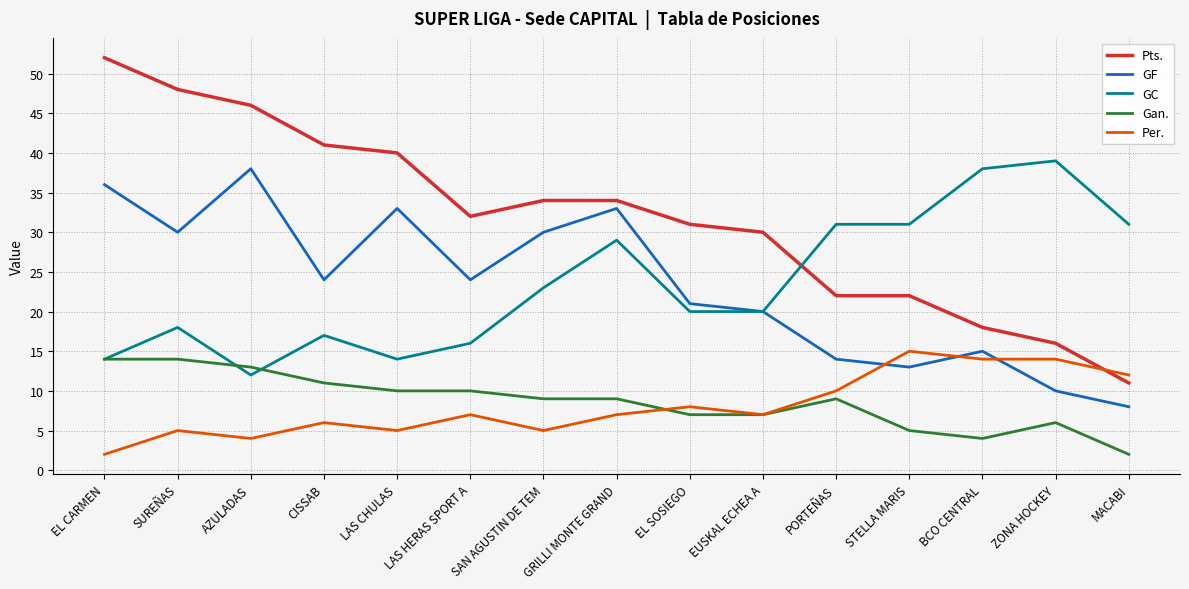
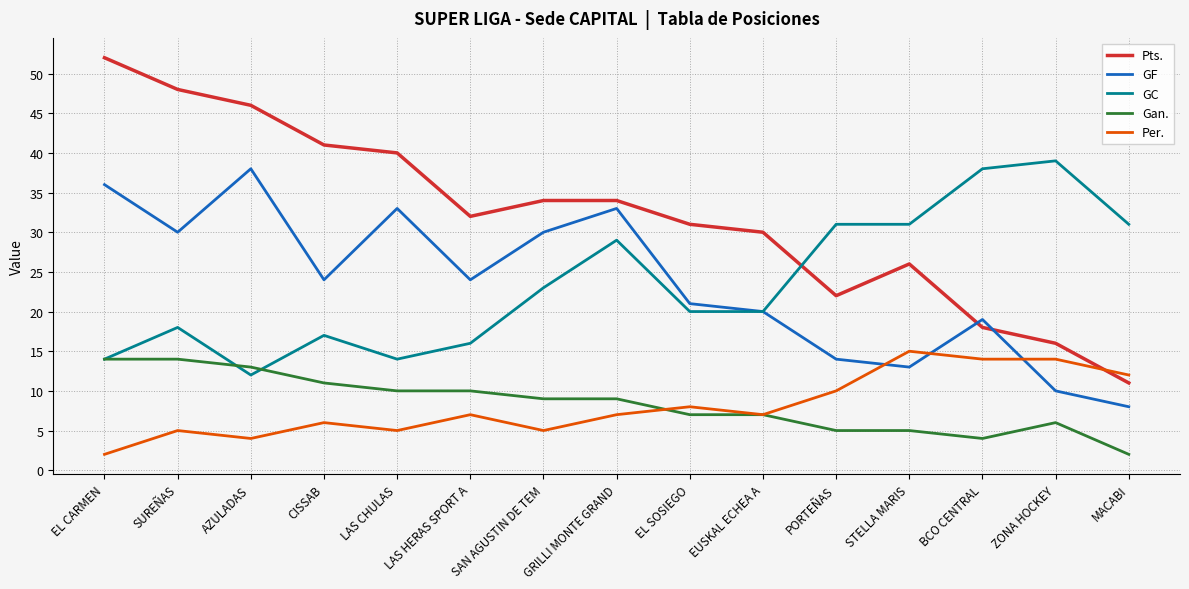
Gan., PORTEÑAS: 9 -> 5
Pts., STELLA MARIS: 22 -> 26
GF, BCO CENTRAL: 15 -> 19
